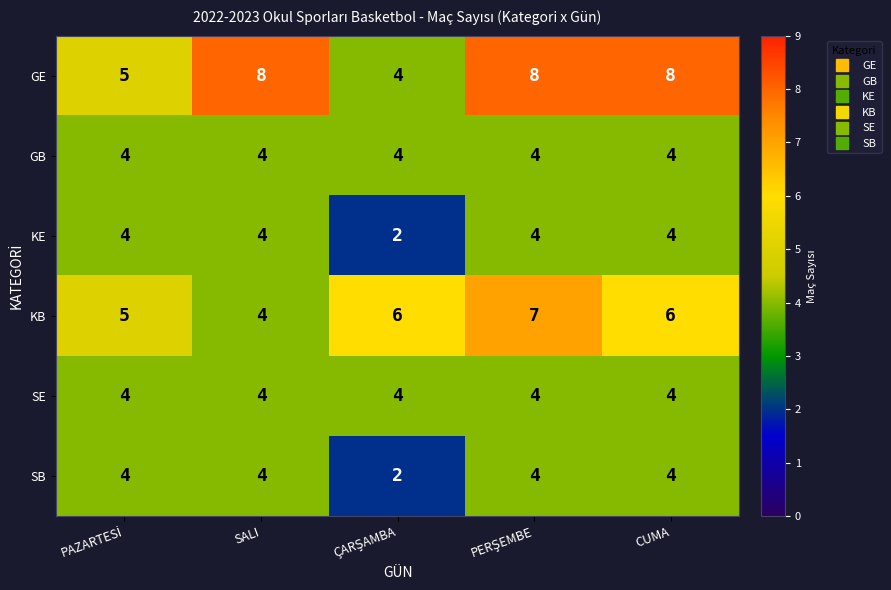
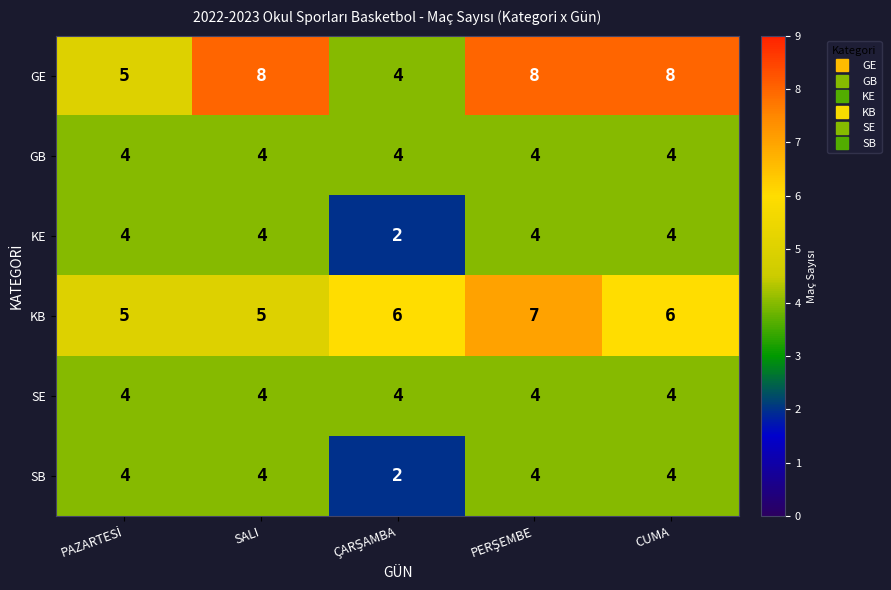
KB, SALI: 4 -> 5
